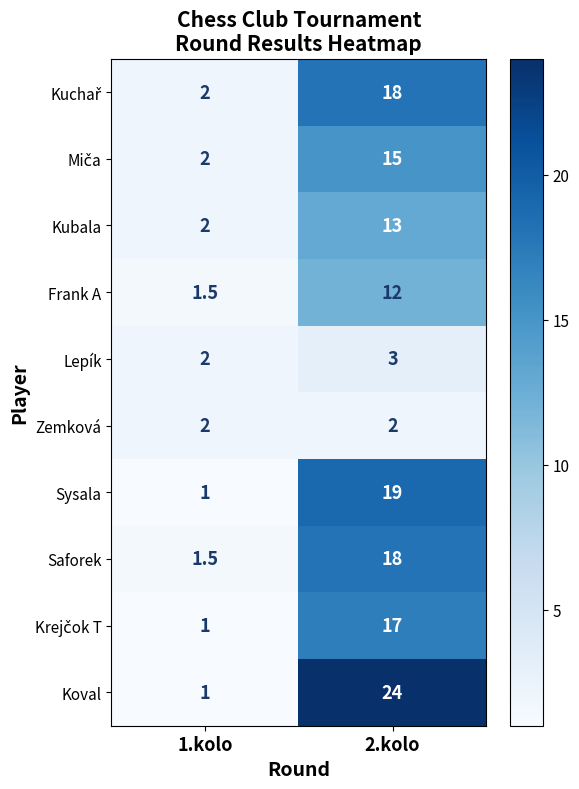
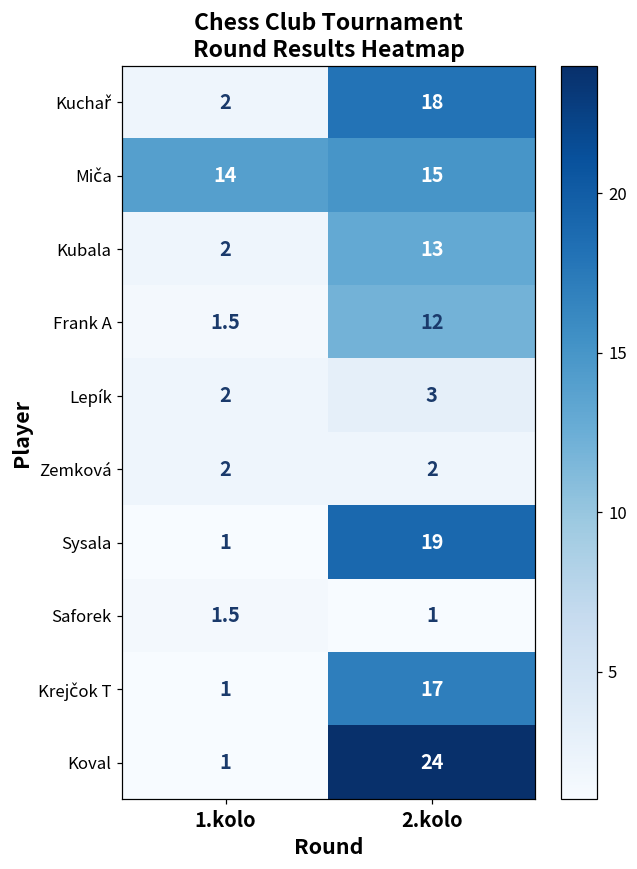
Miča, 1.kolo: 2 -> 14
Saforek, 2.kolo: 18 -> 1
